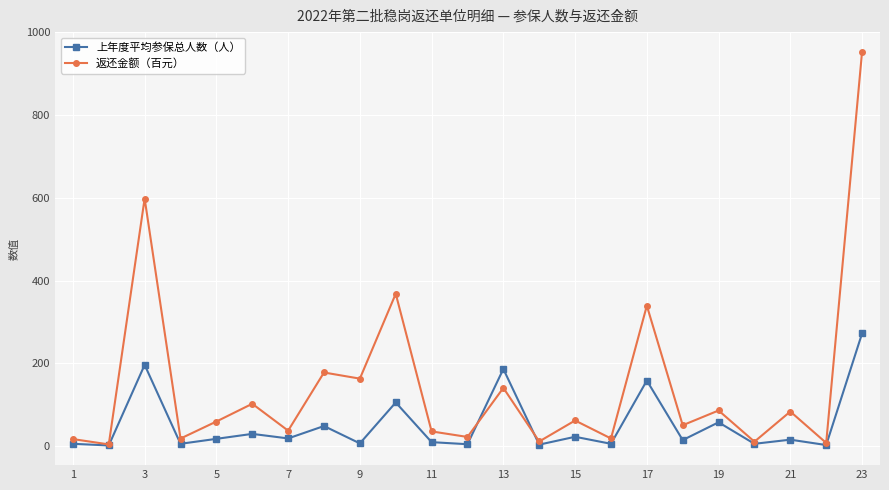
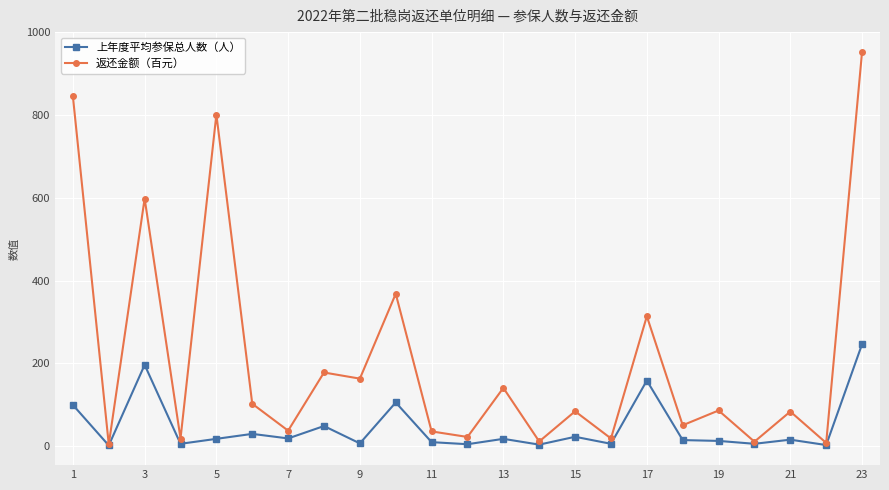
上年度平均参保总人数（人）, 1: 10 -> 100
返还金额（百元）, 1: 20 -> 850
返还金额（百元）, 5: 60 -> 800
上年度平均参保总人数（人）, 13: 190 -> 20
返还金额（百元）, 15: 60 -> 80
返还金额（百元）, 17: 340 -> 310
上年度平均参保总人数（人）, 19: 60 -> 10
上年度平均参保总人数（人）, 23: 270 -> 250
